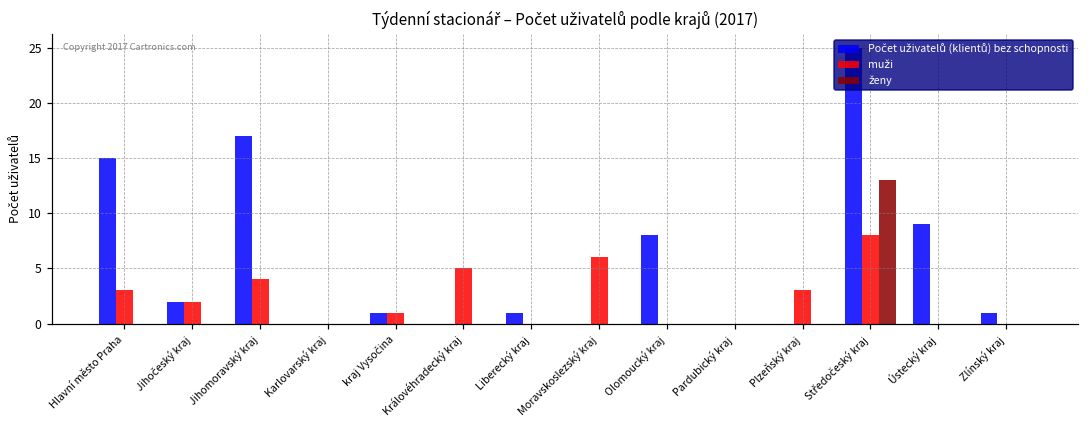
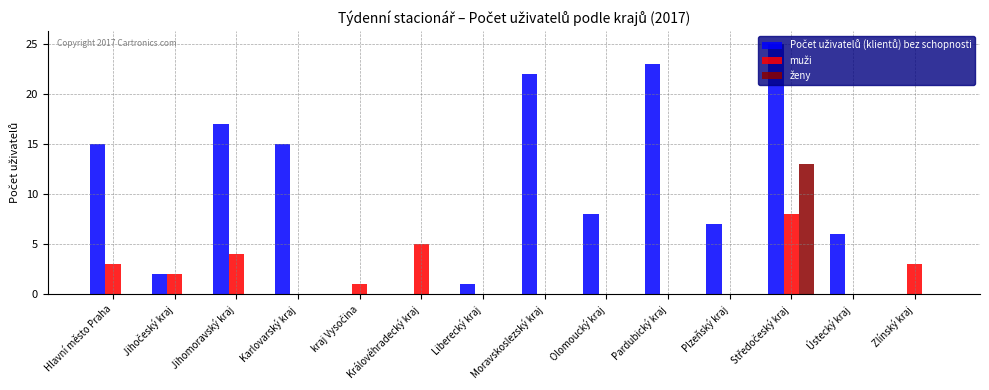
Počet uživatelů (klientů) bez schopnosti, Karlovarský kraj: 0 -> 15
Počet uživatelů (klientů) bez schopnosti, kraj Vysočina: 1 -> 0
Počet uživatelů (klientů) bez schopnosti, Moravskoslezský kraj: 0 -> 22
muži, Moravskoslezský kraj: 6 -> 0
Počet uživatelů (klientů) bez schopnosti, Pardubický kraj: 0 -> 23
Počet uživatelů (klientů) bez schopnosti, Plzeňský kraj: 0 -> 7
muži, Plzeňský kraj: 3 -> 0
Počet uživatelů (klientů) bez schopnosti, Ústecký kraj: 9 -> 6
Počet uživatelů (klientů) bez schopnosti, Zlínský kraj: 1 -> 0
muži, Zlínský kraj: 0 -> 3
